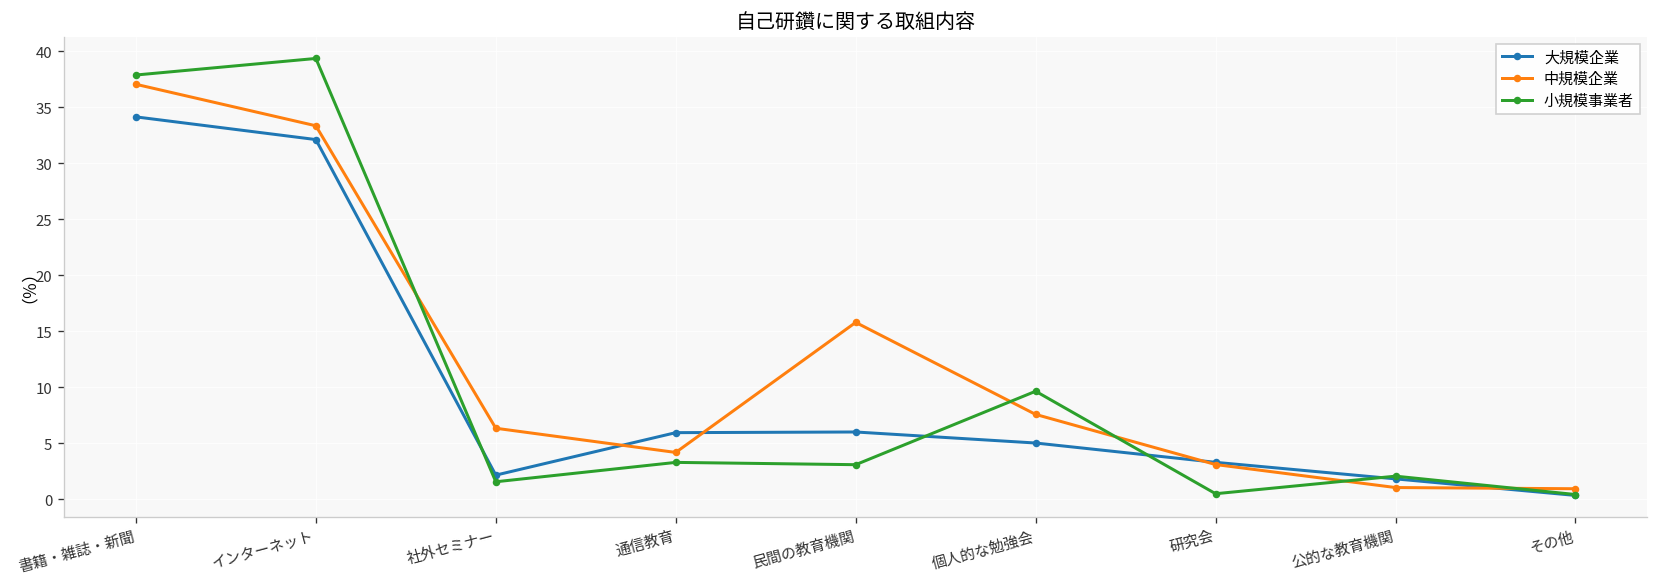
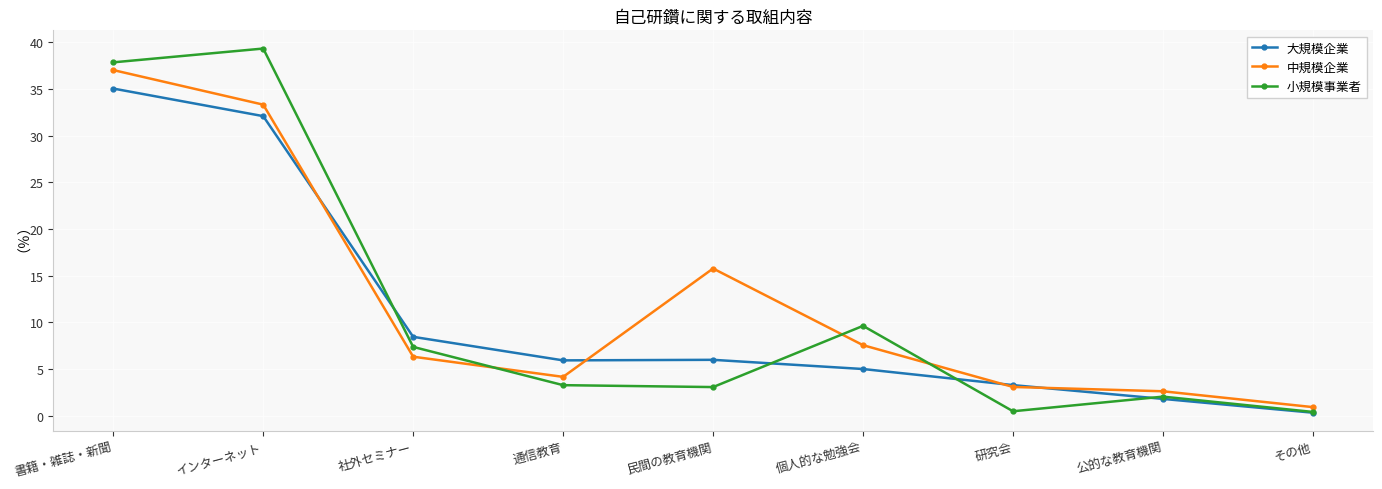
大規模企業, 書籍・雑誌・新聞: 34 -> 35
大規模企業, 社外セミナー: 2 -> 8
小規模事業者, 社外セミナー: 2 -> 7
中規模企業, 公的な教育機関: 1 -> 3
